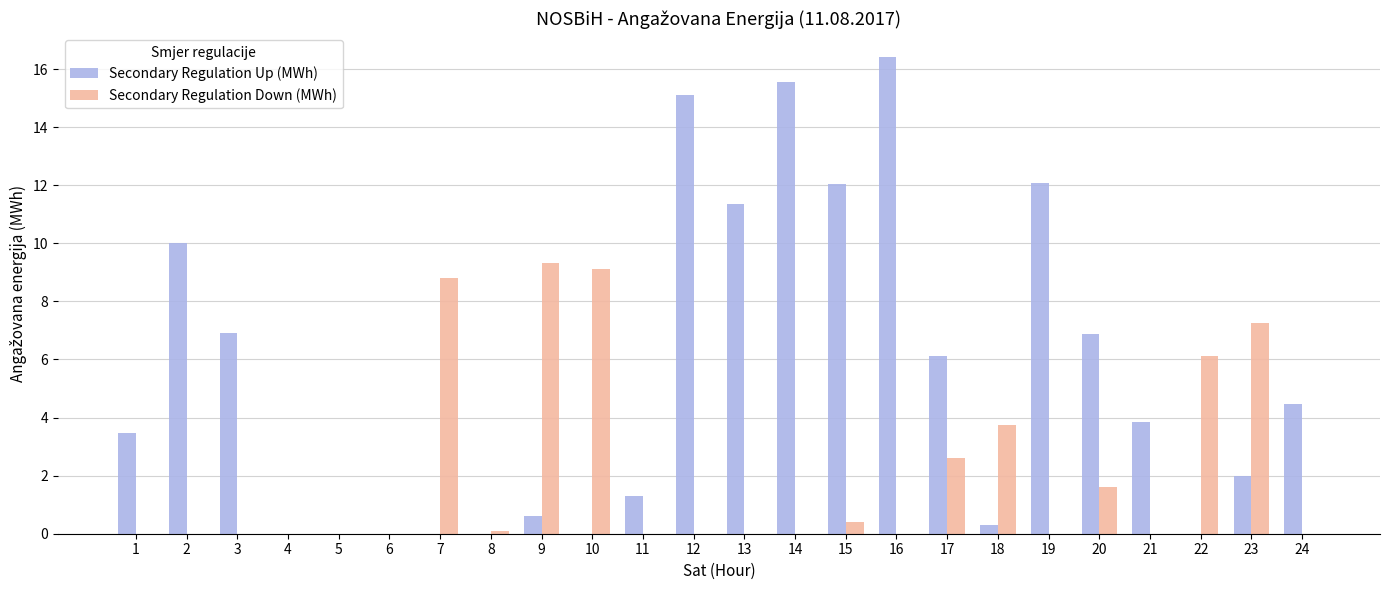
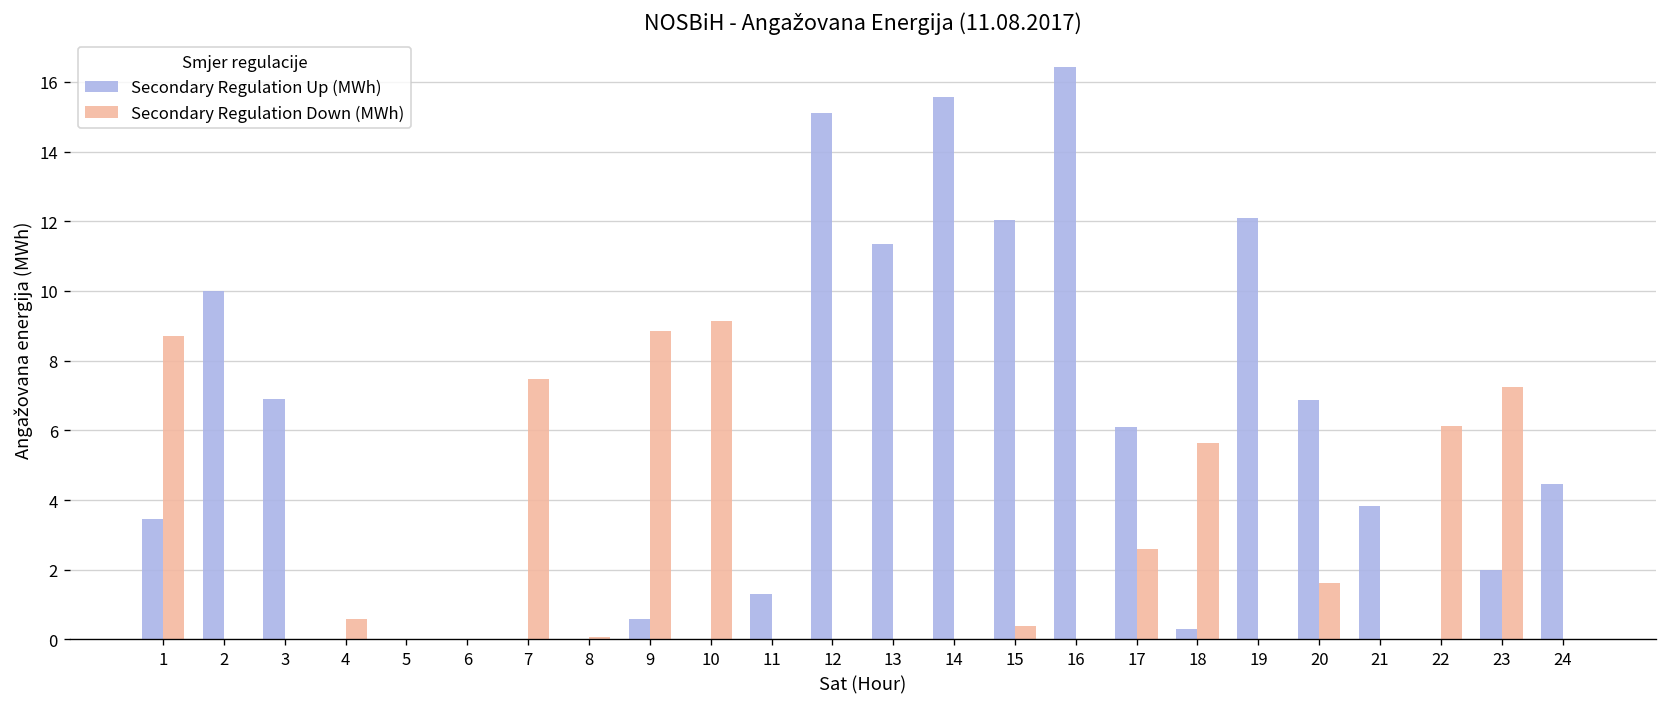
Secondary Regulation Down (MWh), 1: 0.0 -> 8.7
Secondary Regulation Down (MWh), 4: 0.0 -> 0.6
Secondary Regulation Down (MWh), 7: 8.8 -> 7.5
Secondary Regulation Down (MWh), 9: 9.3 -> 8.9
Secondary Regulation Down (MWh), 18: 3.8 -> 5.6
